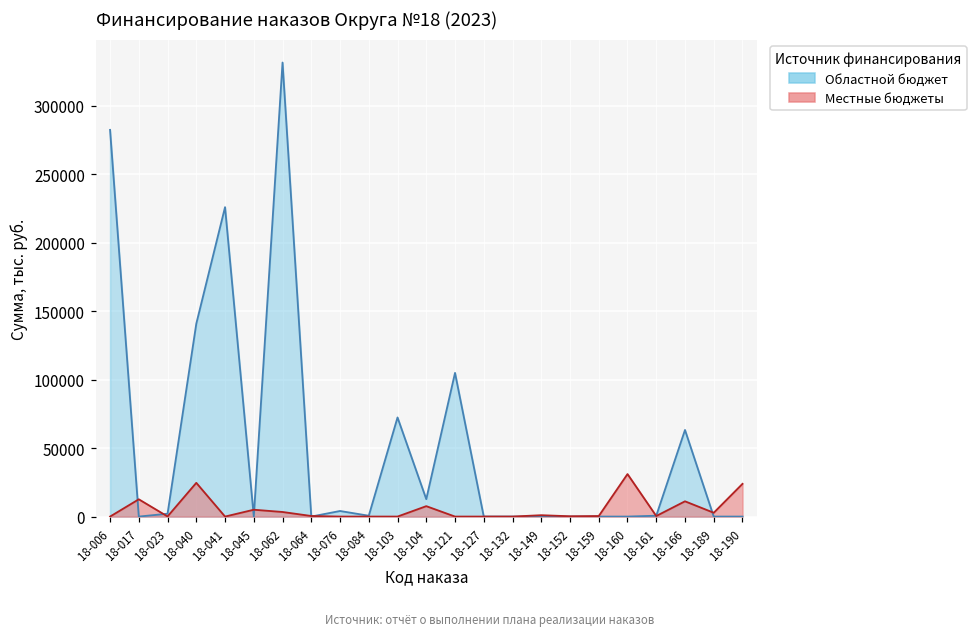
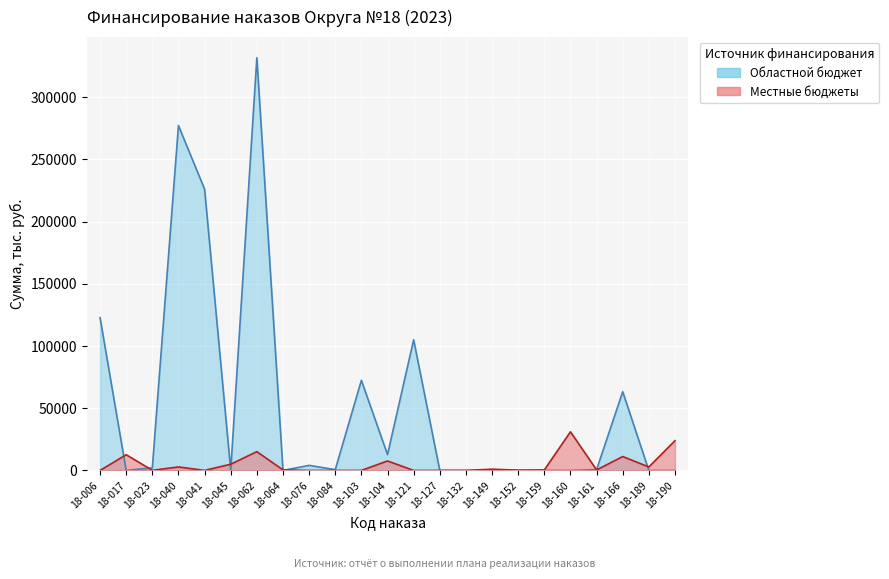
Областной бюджет, 18-006: 282000 -> 123000
Областной бюджет, 18-040: 141000 -> 277000
Местные бюджеты, 18-040: 25000 -> 3000
Местные бюджеты, 18-062: 3000 -> 15000
